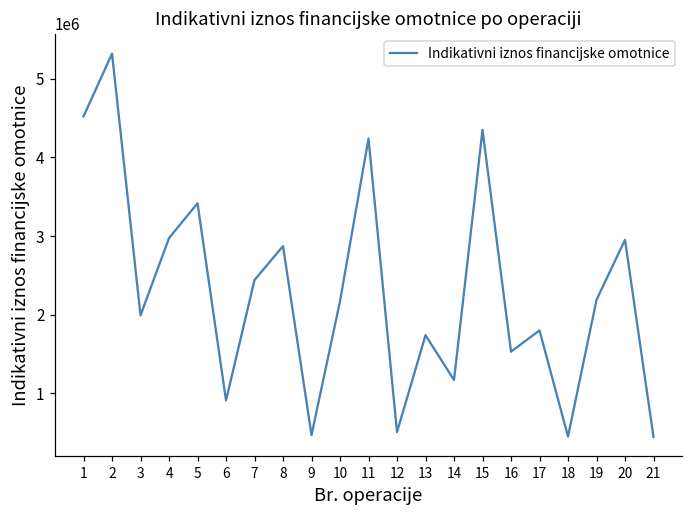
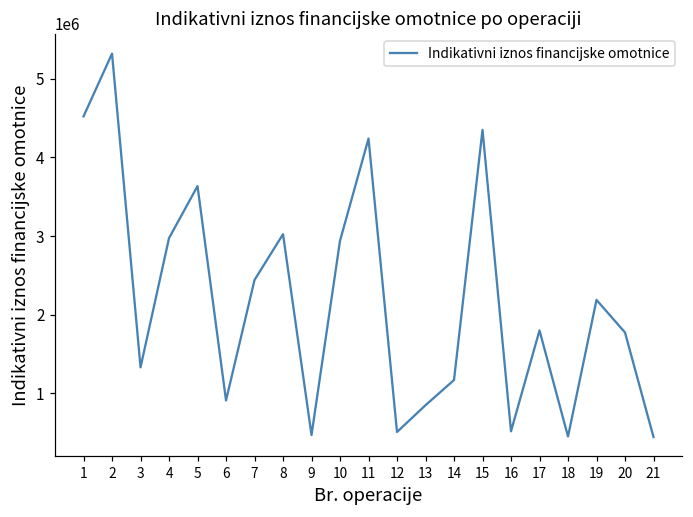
3: 2000000 -> 1300000
5: 3400000 -> 3600000
8: 2900000 -> 3000000
10: 2200000 -> 2900000
13: 1700000 -> 800000
16: 1500000 -> 500000
20: 3000000 -> 1800000
